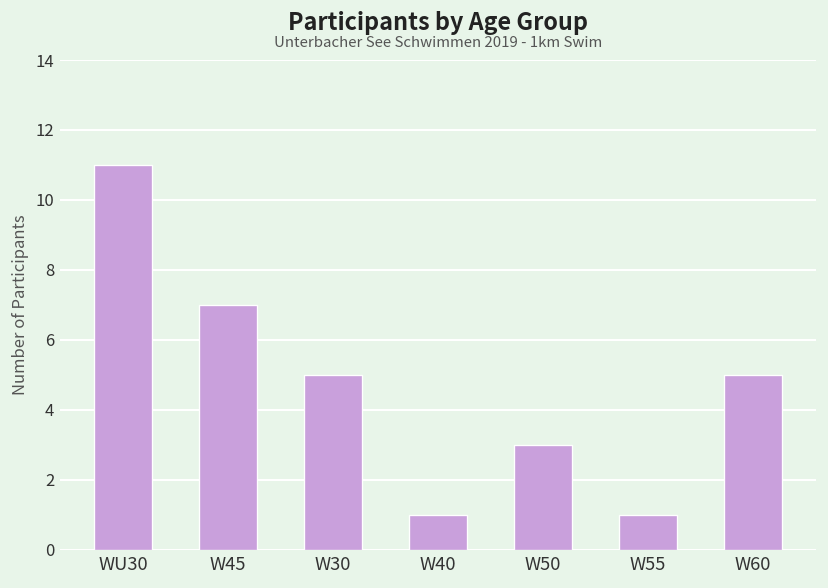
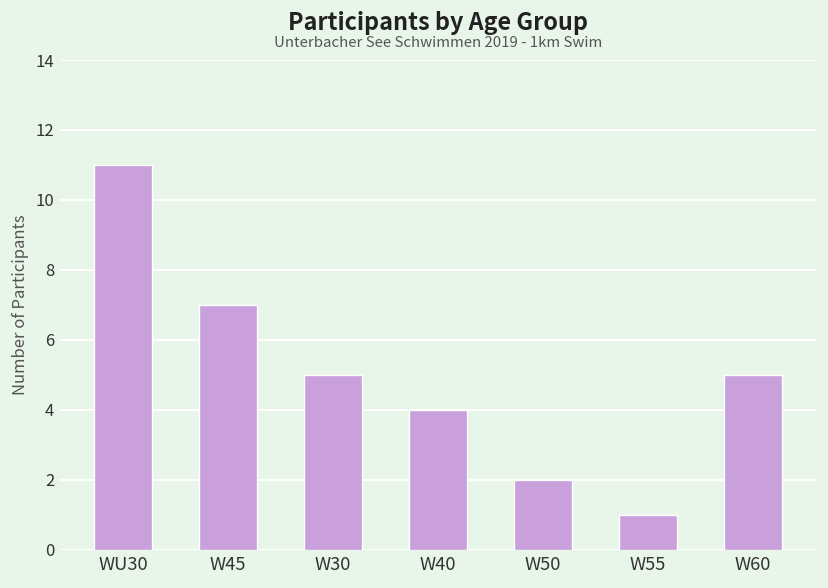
W40: 1 -> 4
W50: 3 -> 2
